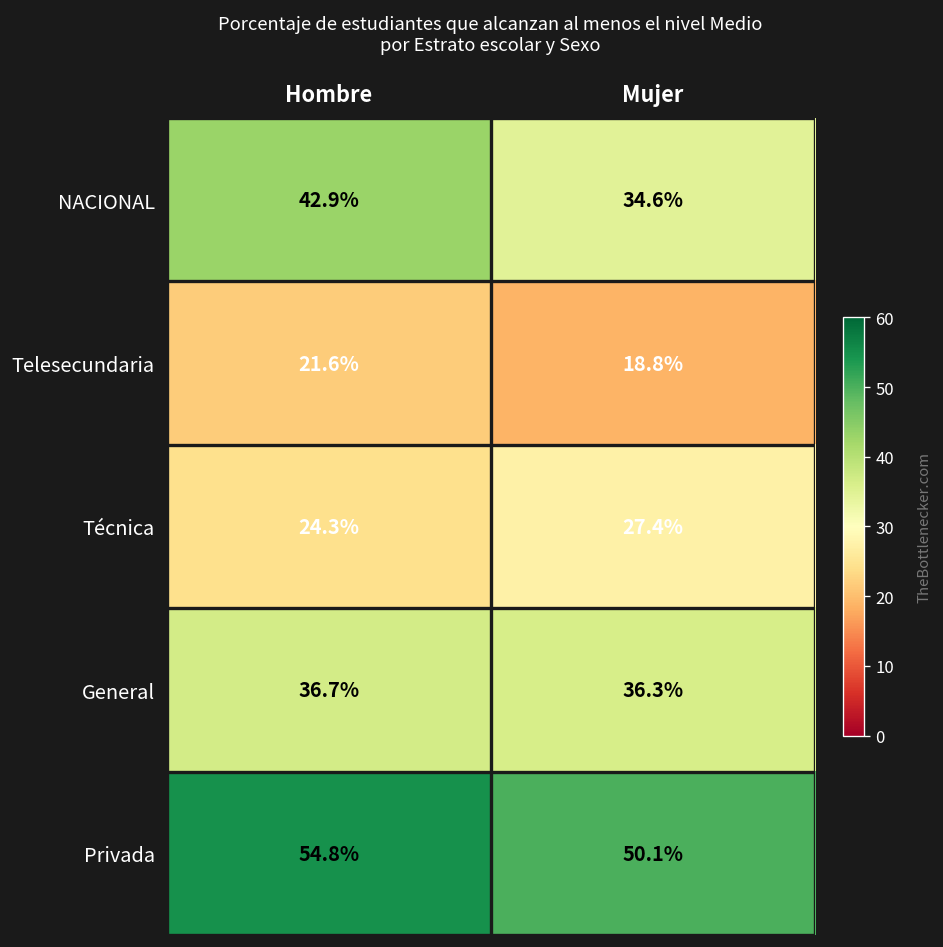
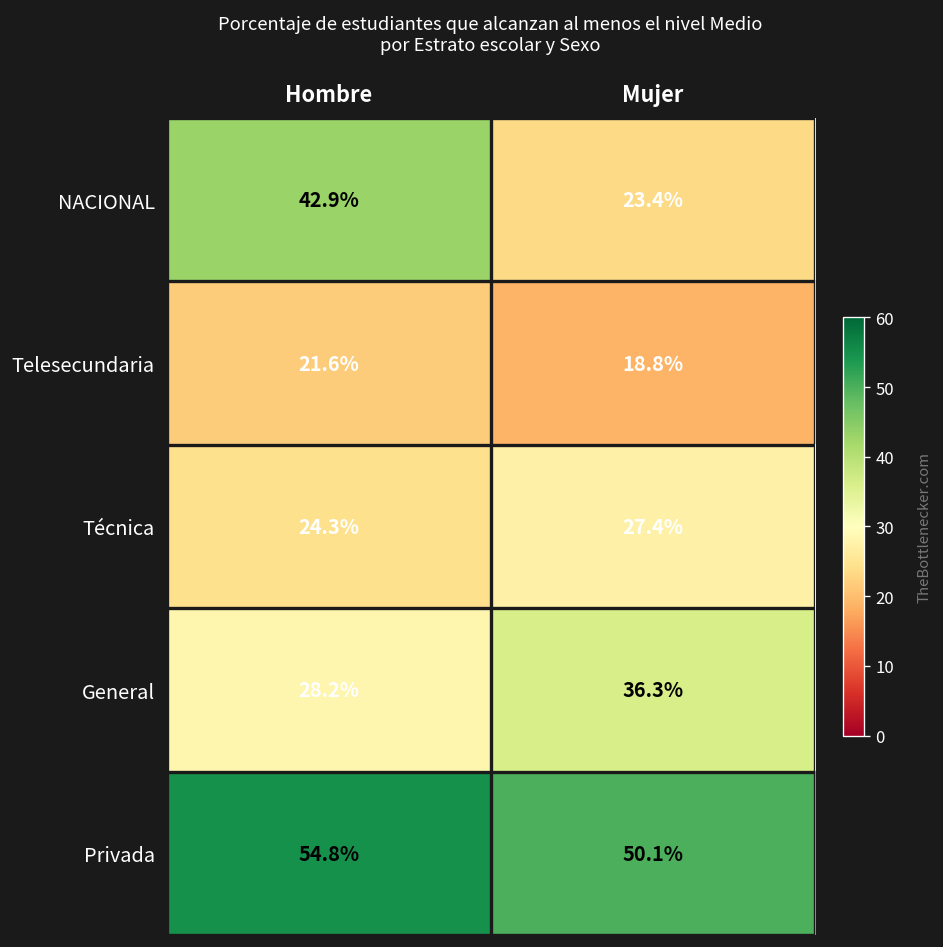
NACIONAL, Mujer: 34.6% -> 23.4%
General, Hombre: 36.7% -> 28.2%
